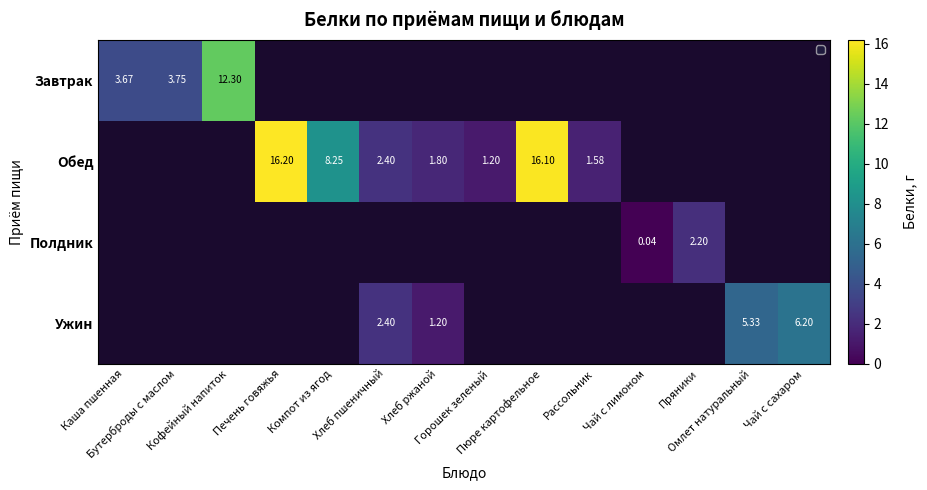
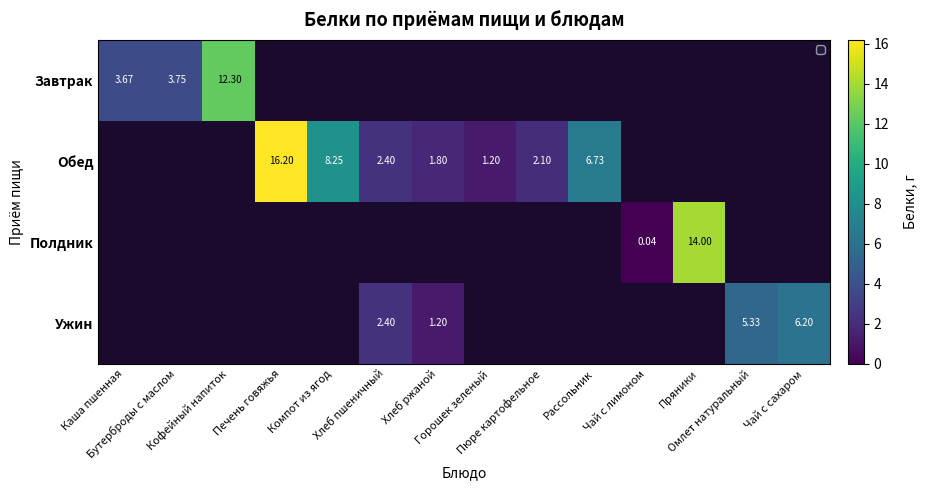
Обед, Пюре картофельное: 16.10 -> 2.10
Обед, Рассольник: 1.58 -> 6.73
Полдник, Пряники: 2.20 -> 14.00
